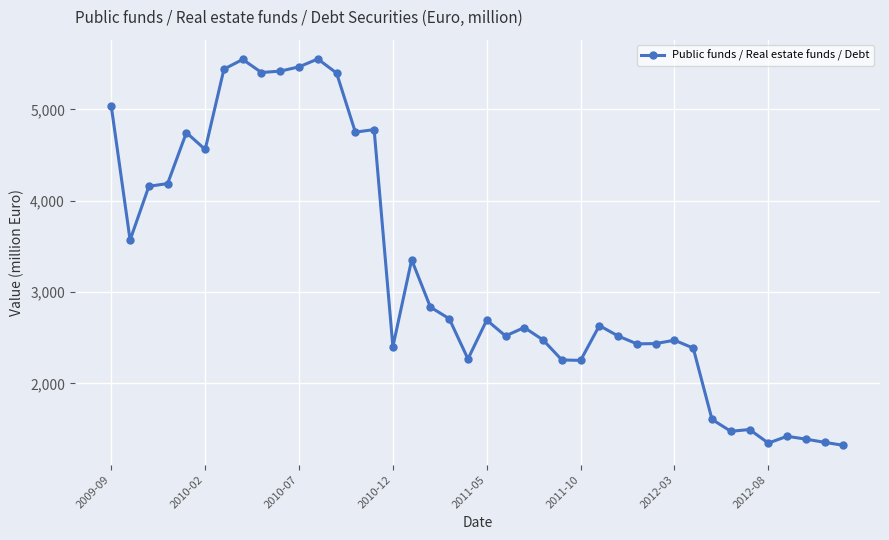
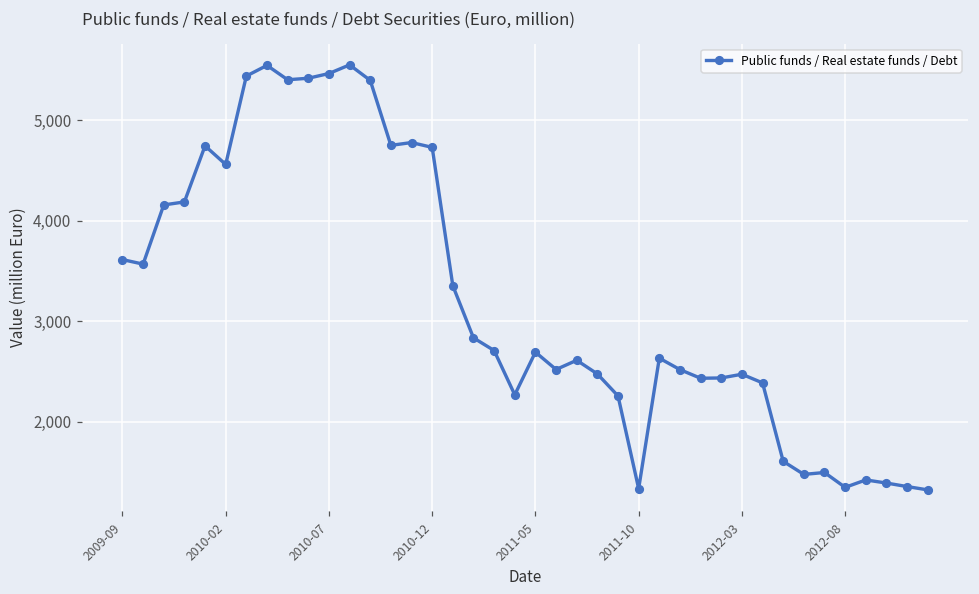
2009-09: 5,000 -> 3,600
2010-12: 2,400 -> 4,700
2011-10: 2,300 -> 1,300
